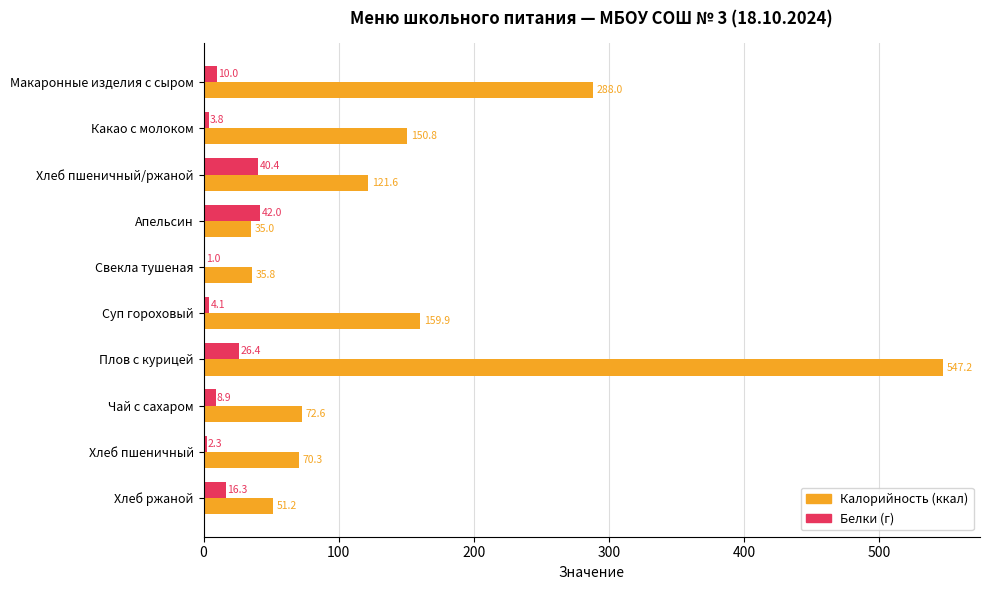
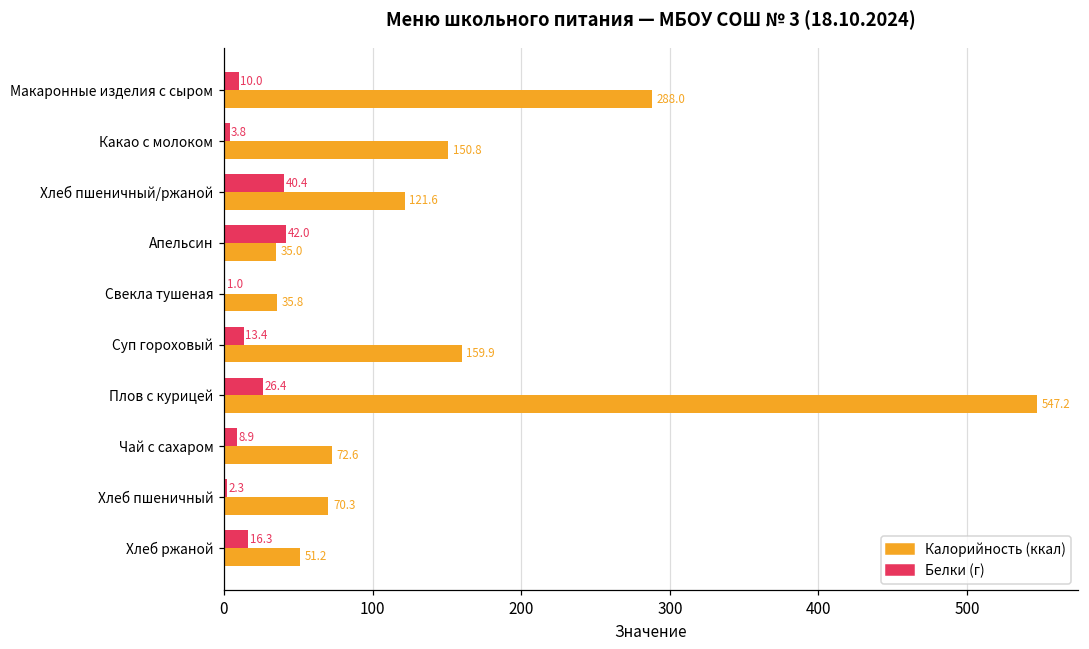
Белки (г), Суп гороховый: 4.1 -> 13.4
